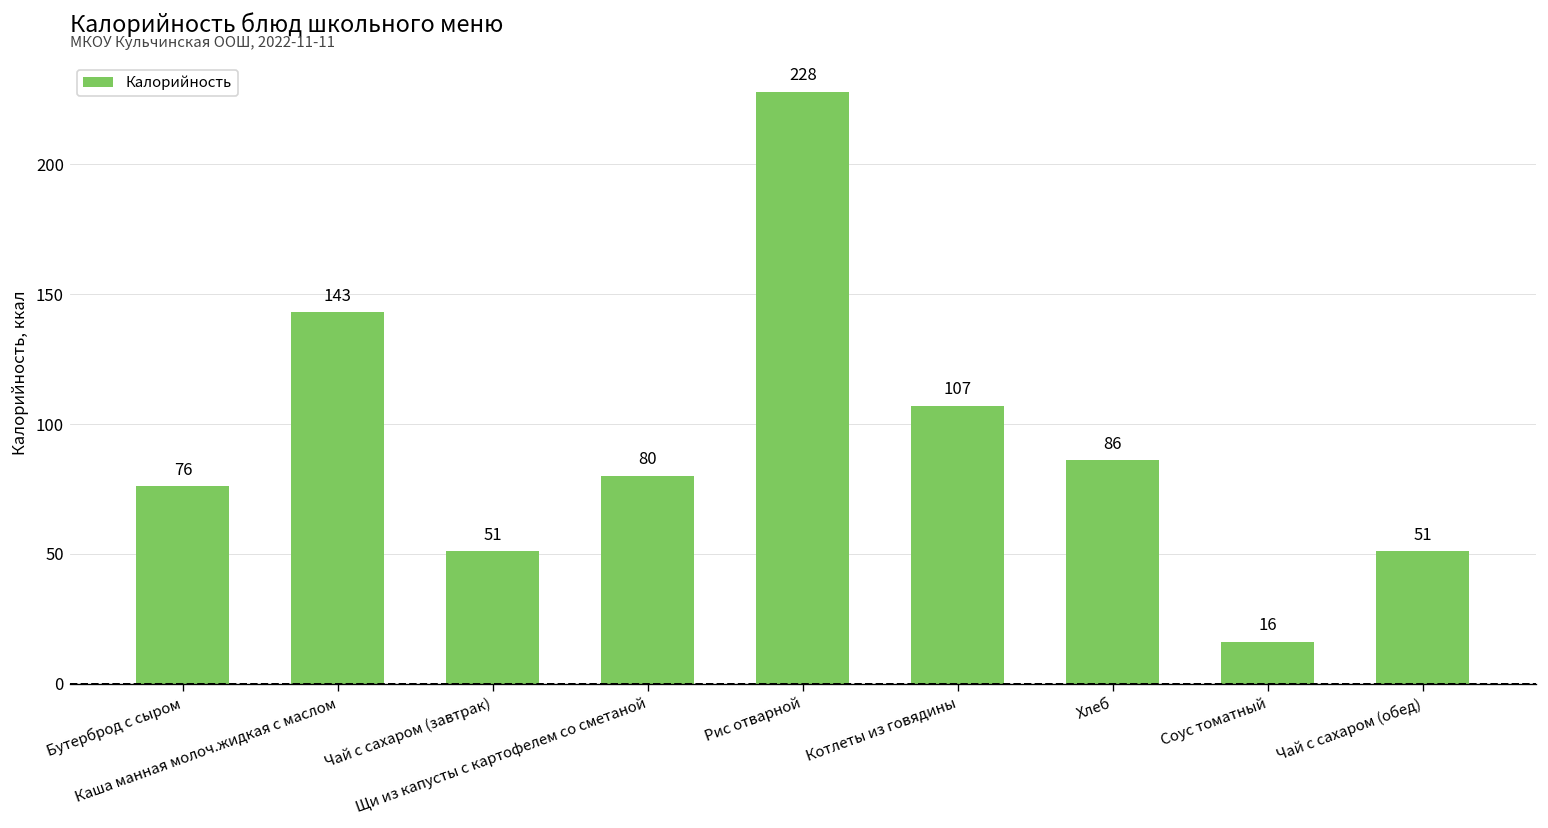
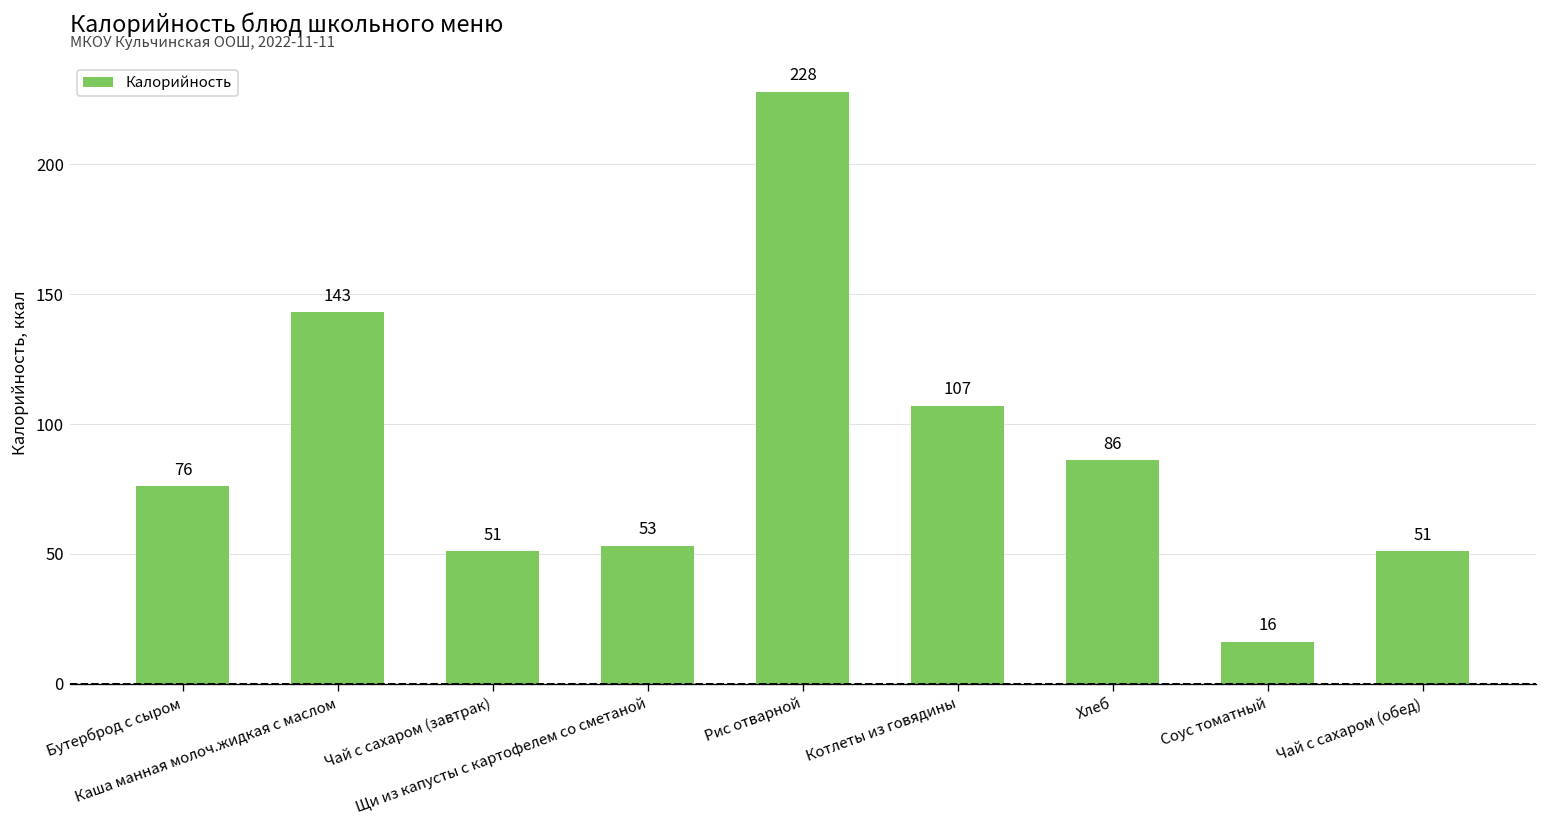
Щи из капусты с картофелем со сметаной: 80 -> 53
